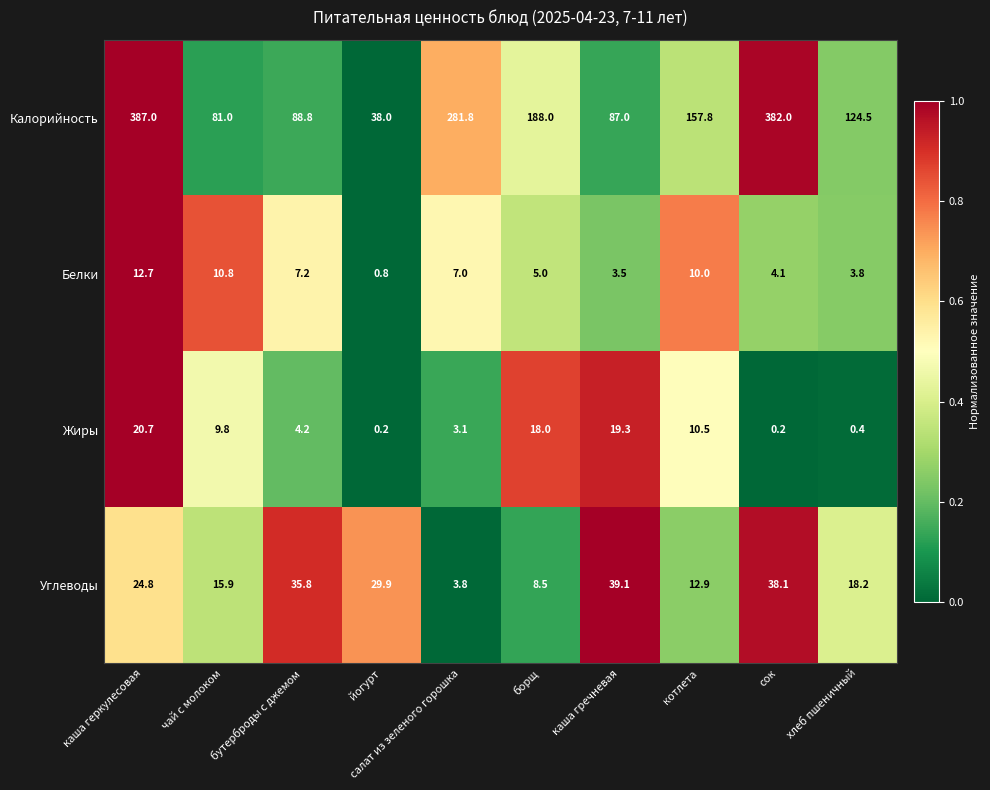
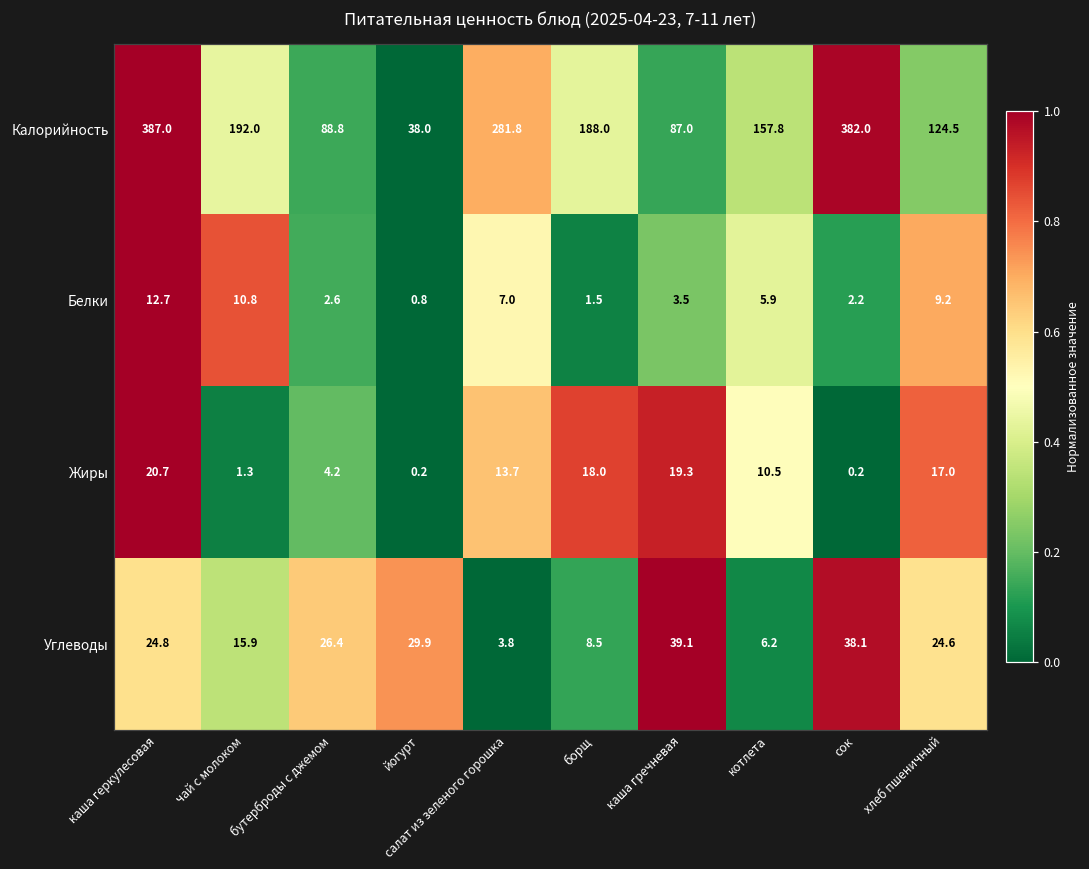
Калорийность, чай с молоком: 81.0 -> 192.0
Белки, бутерброды с джемом: 7.2 -> 2.6
Белки, борщ: 5.0 -> 1.5
Белки, котлета: 10.0 -> 5.9
Белки, сок: 4.1 -> 2.2
Белки, хлеб пшеничный: 3.8 -> 9.2
Жиры, чай с молоком: 9.8 -> 1.3
Жиры, салат из зеленого горошка: 3.1 -> 13.7
Жиры, хлеб пшеничный: 0.4 -> 17.0
Углеводы, бутерброды с джемом: 35.8 -> 26.4
Углеводы, котлета: 12.9 -> 6.2
Углеводы, хлеб пшеничный: 18.2 -> 24.6
